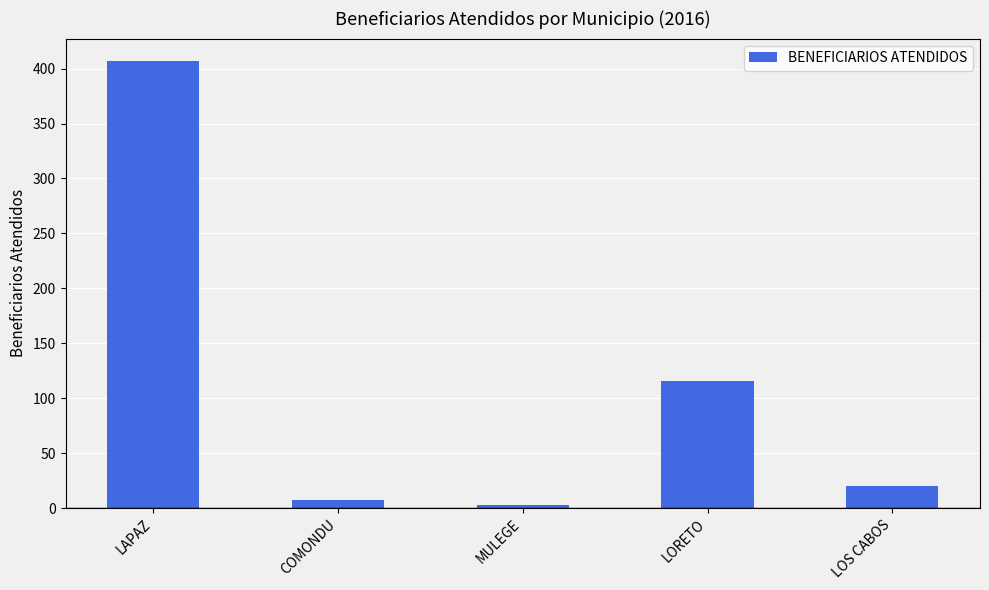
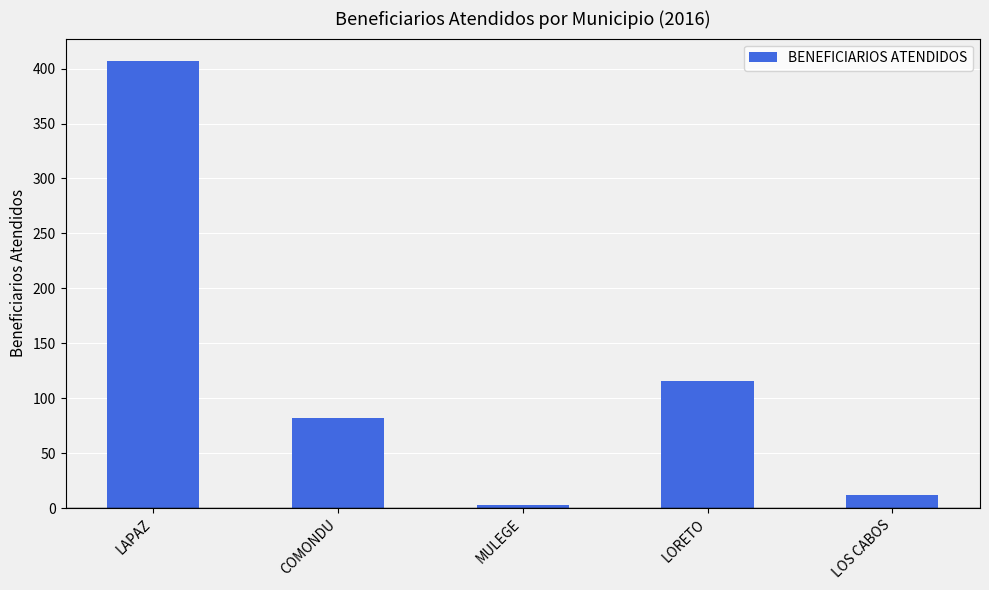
COMONDU: 7 -> 82
LOS CABOS: 20 -> 12
